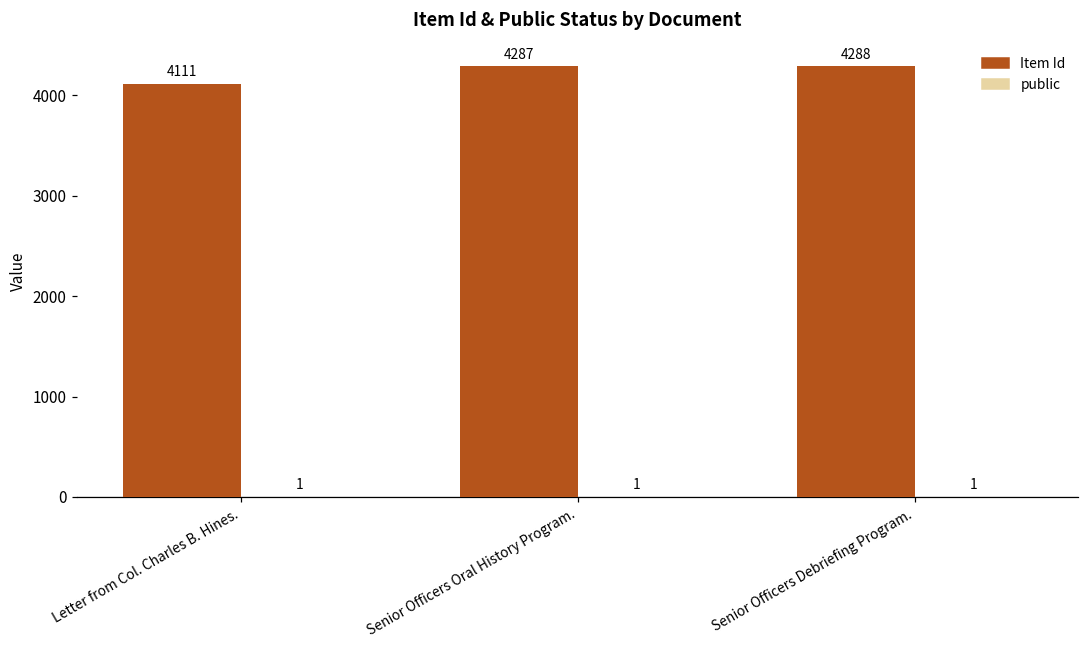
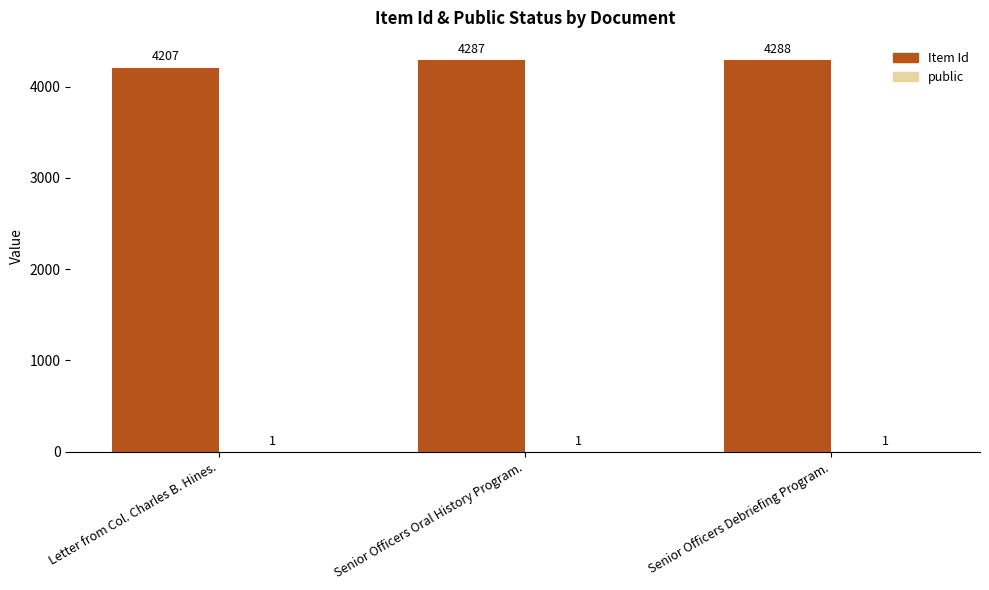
Item Id, Letter from Col. Charles B. Hines.: 4111 -> 4207
